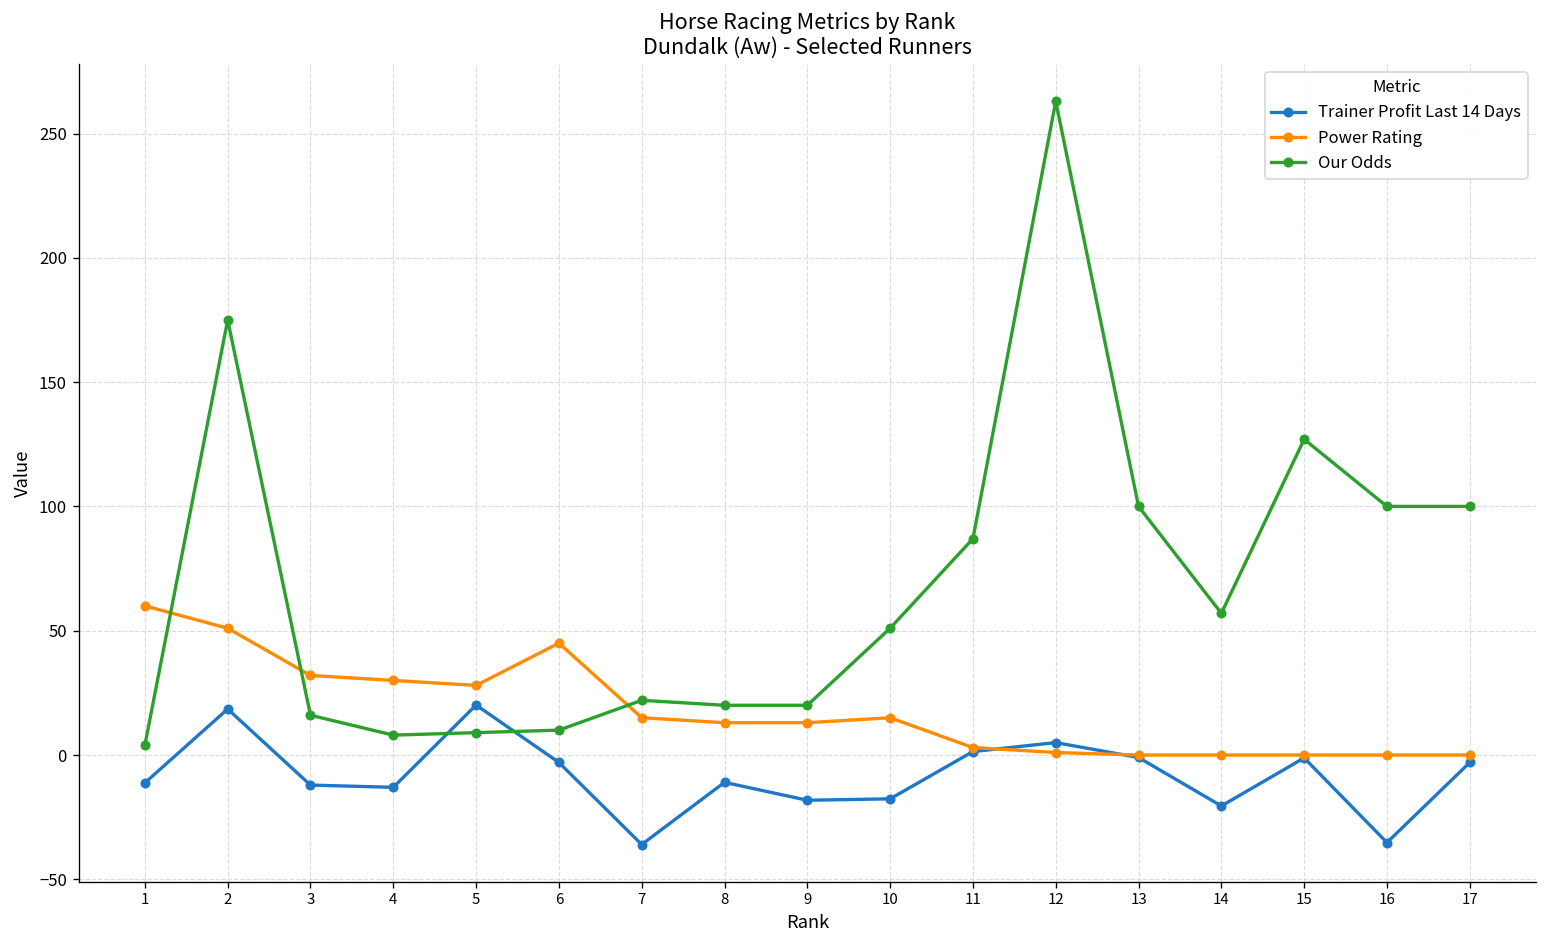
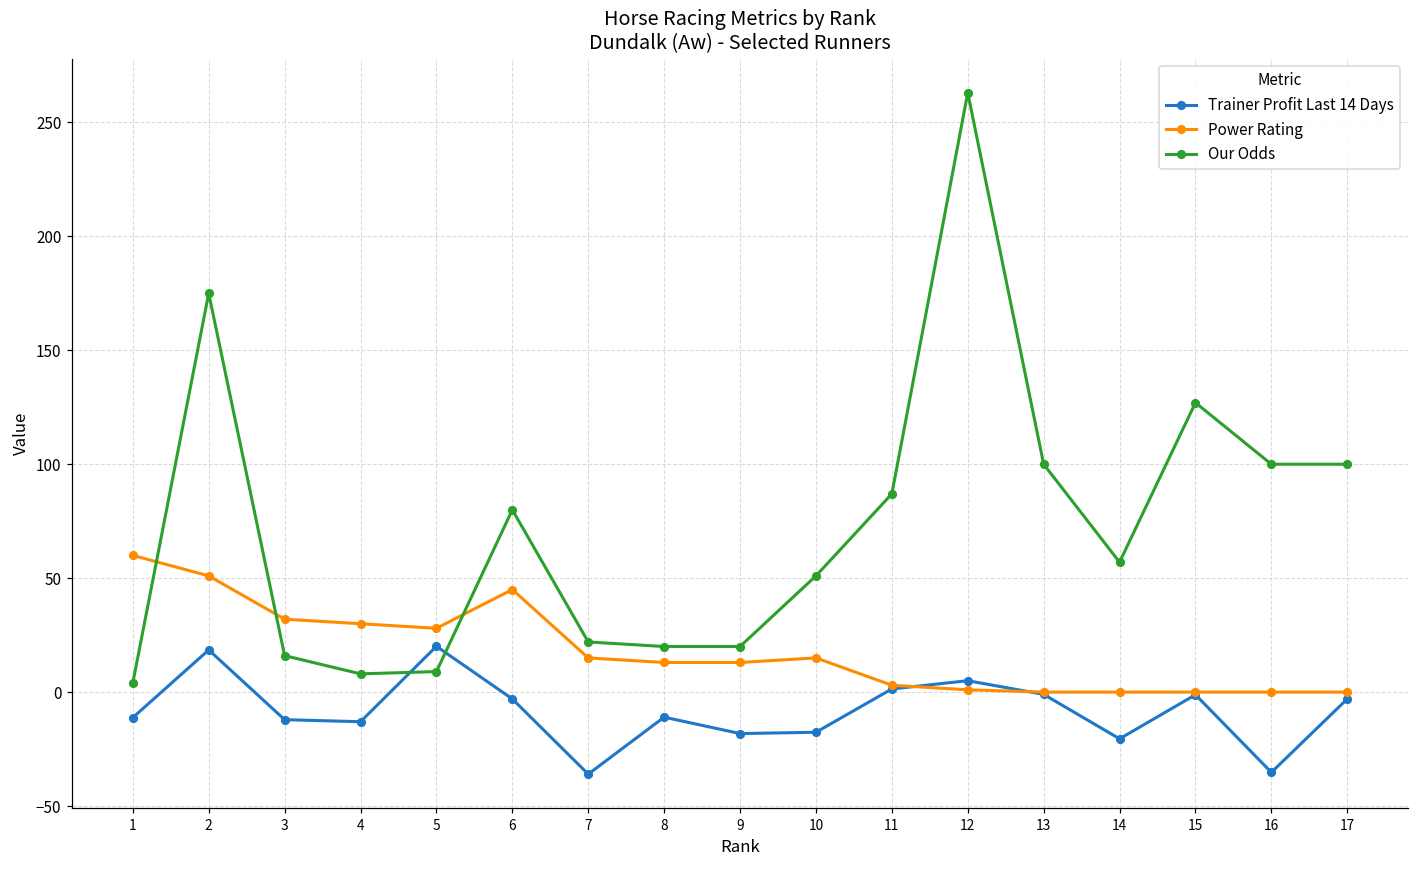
Our Odds, 6: 10 -> 80
